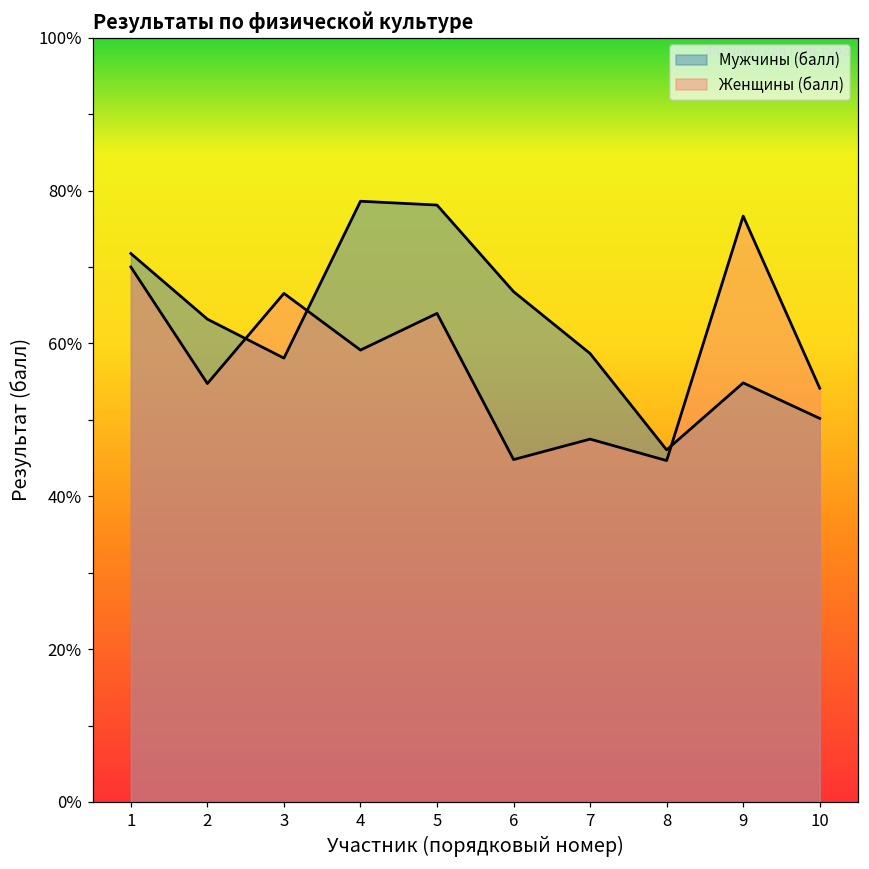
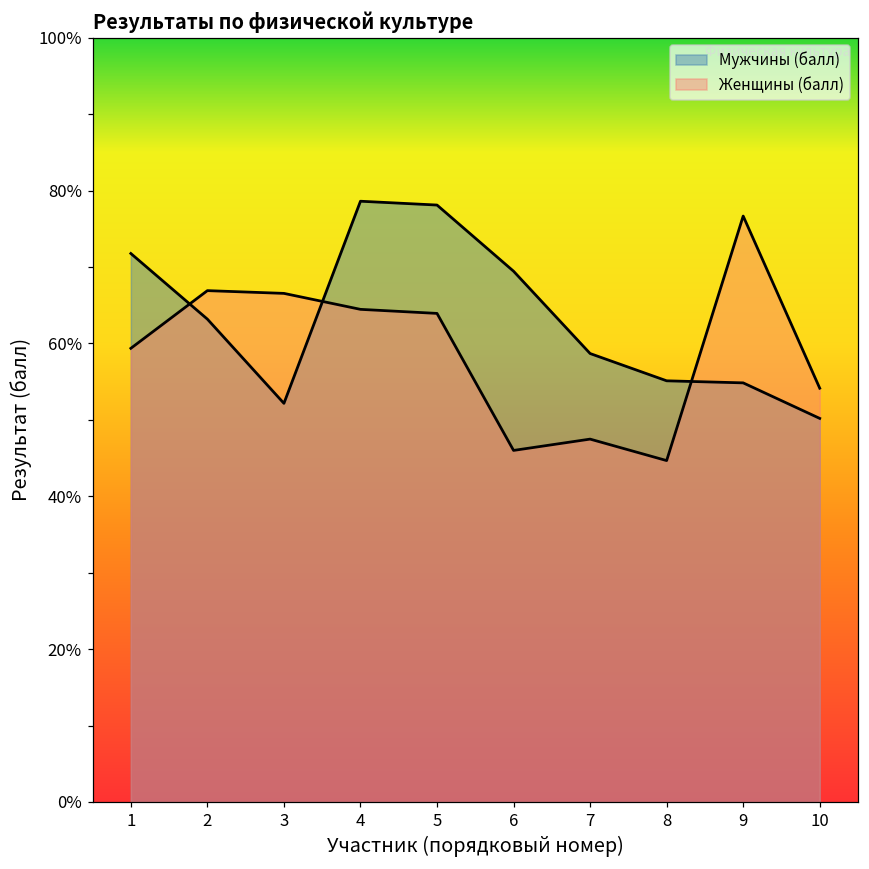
Женщины (балл), 1: 70% -> 59%
Женщины (балл), 2: 55% -> 67%
Мужчины (балл), 3: 58% -> 52%
Женщины (балл), 4: 59% -> 64%
Мужчины (балл), 6: 67% -> 69%
Женщины (балл), 6: 45% -> 46%
Мужчины (балл), 8: 46% -> 55%
